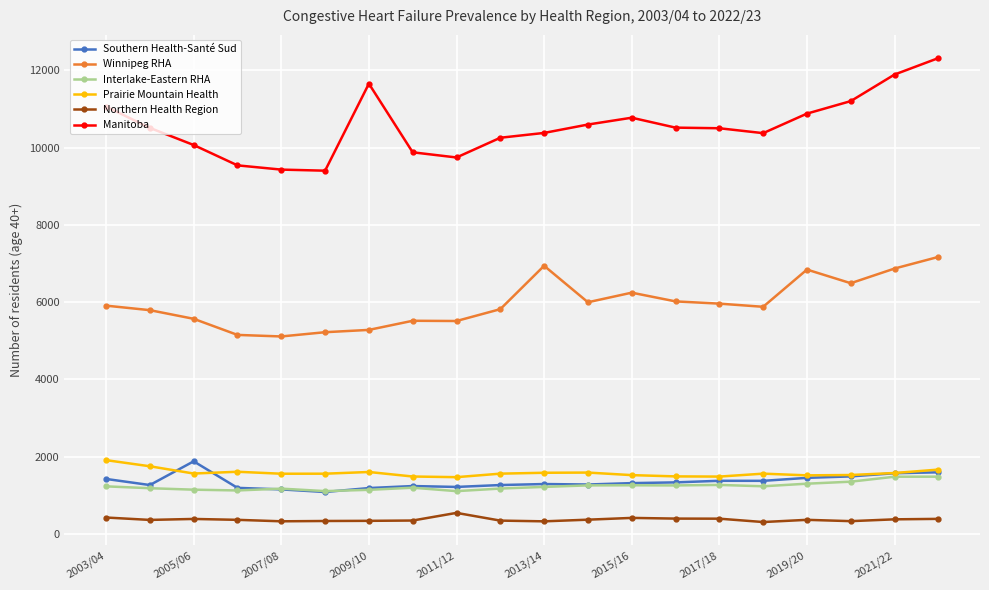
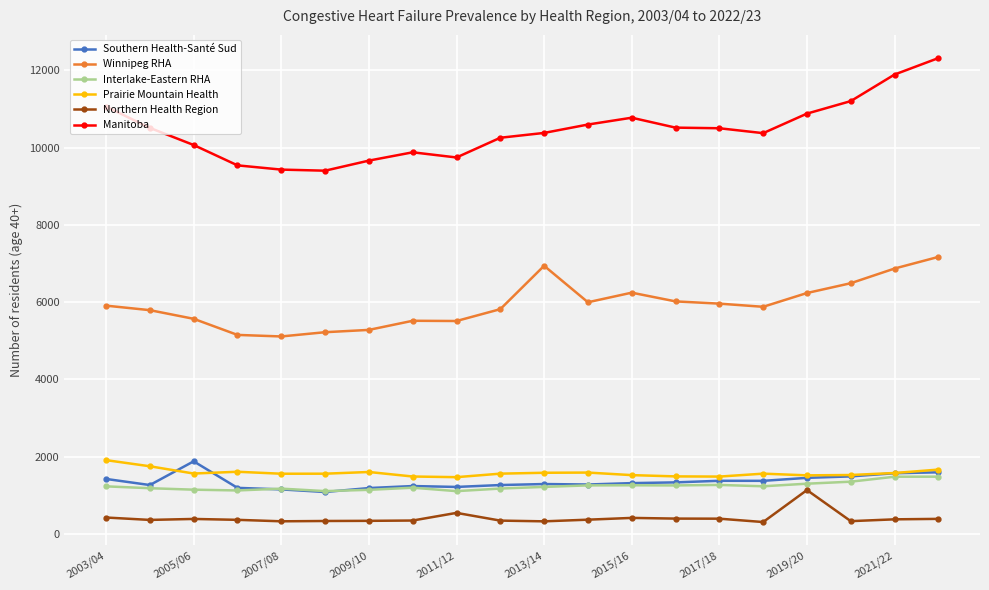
Manitoba, 2009/10: 11700 -> 9700
Winnipeg RHA, 2019/20: 6800 -> 6200
Northern Health Region, 2019/20: 400 -> 1100
